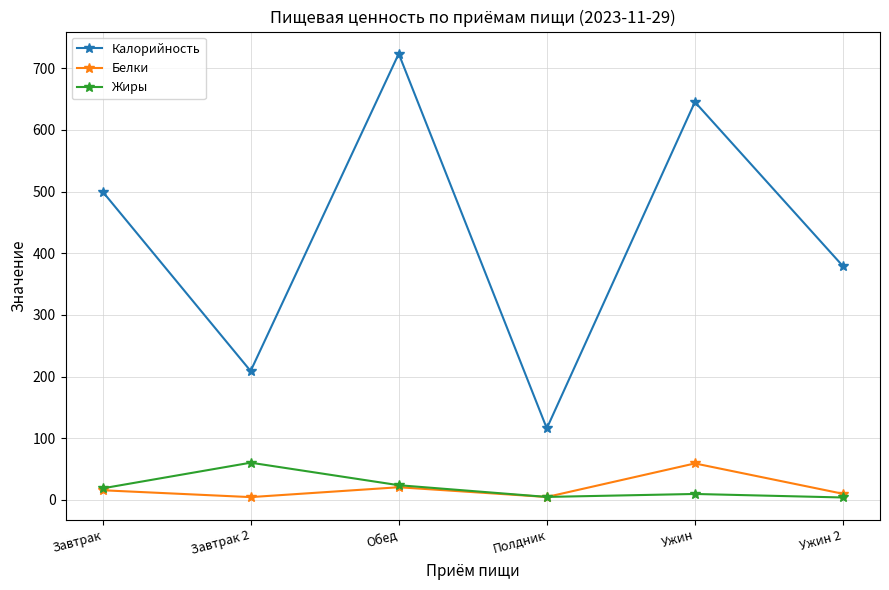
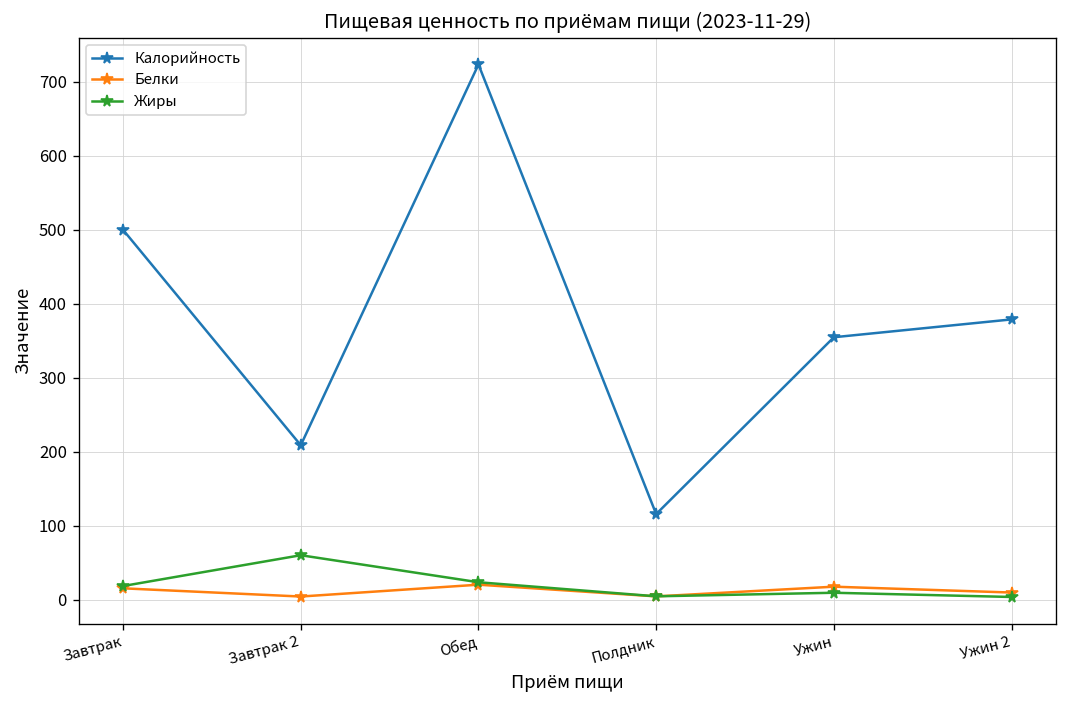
Калорийность, Ужин: 650 -> 350
Белки, Ужин: 60 -> 20
